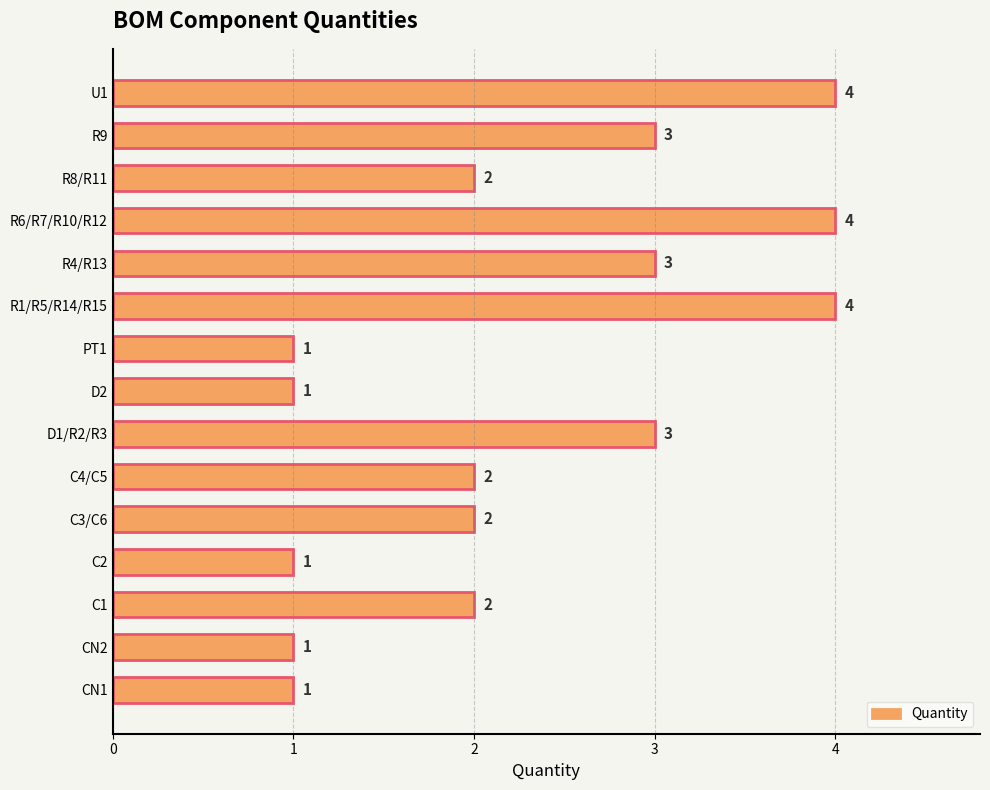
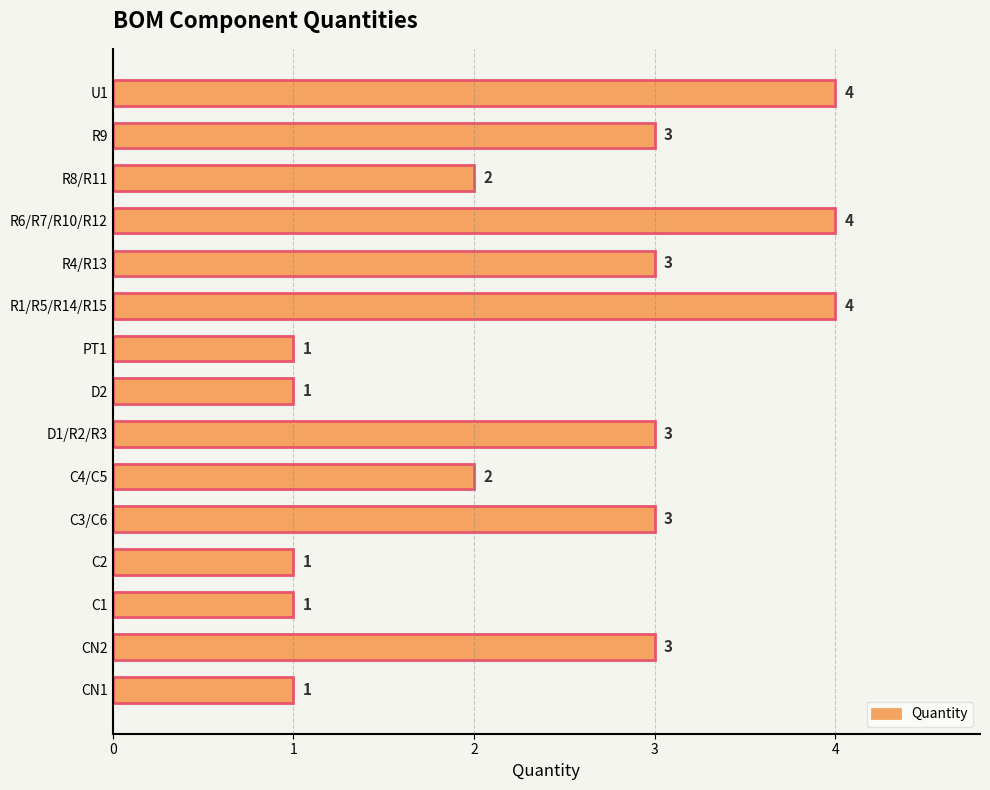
C3/C6: 2 -> 3
C1: 2 -> 1
CN2: 1 -> 3
